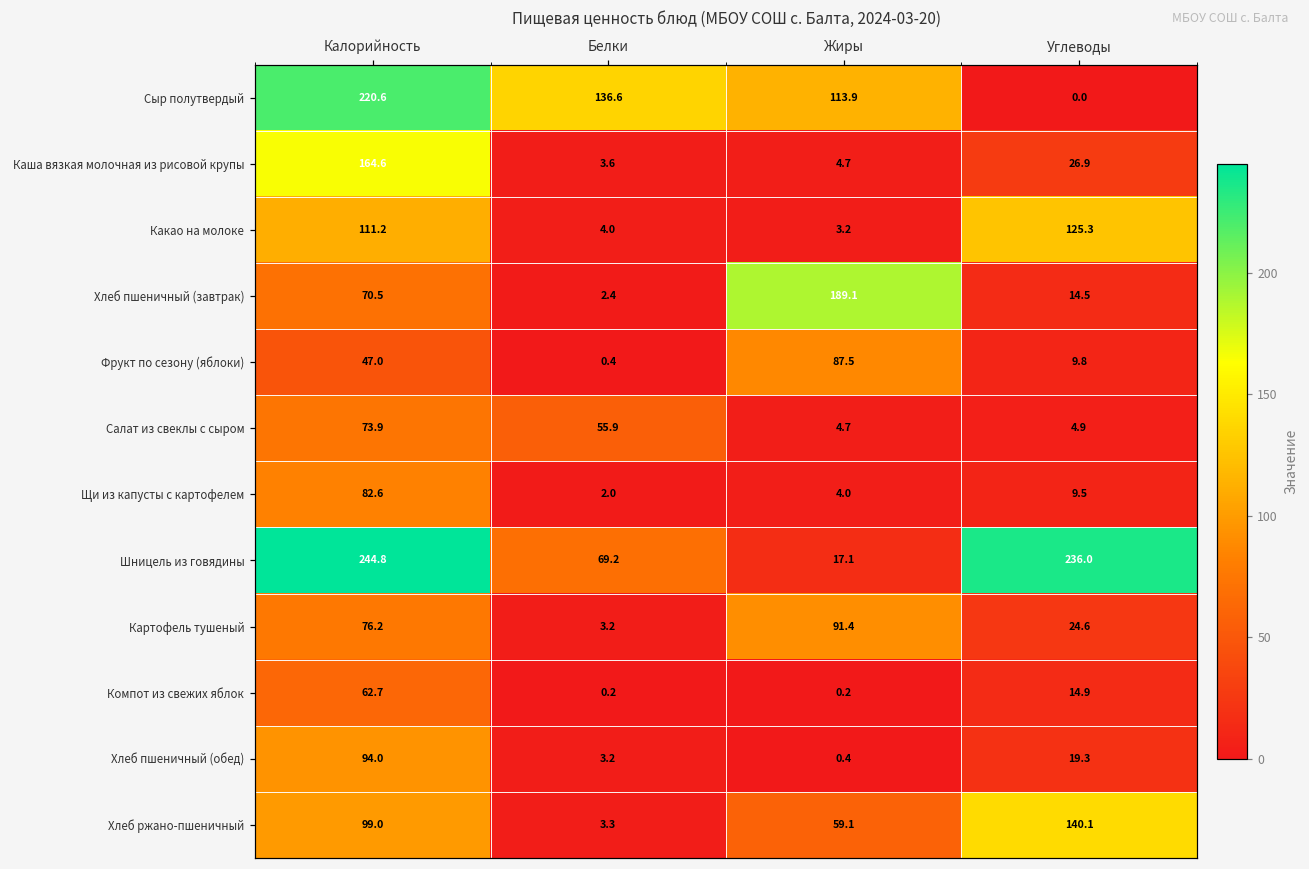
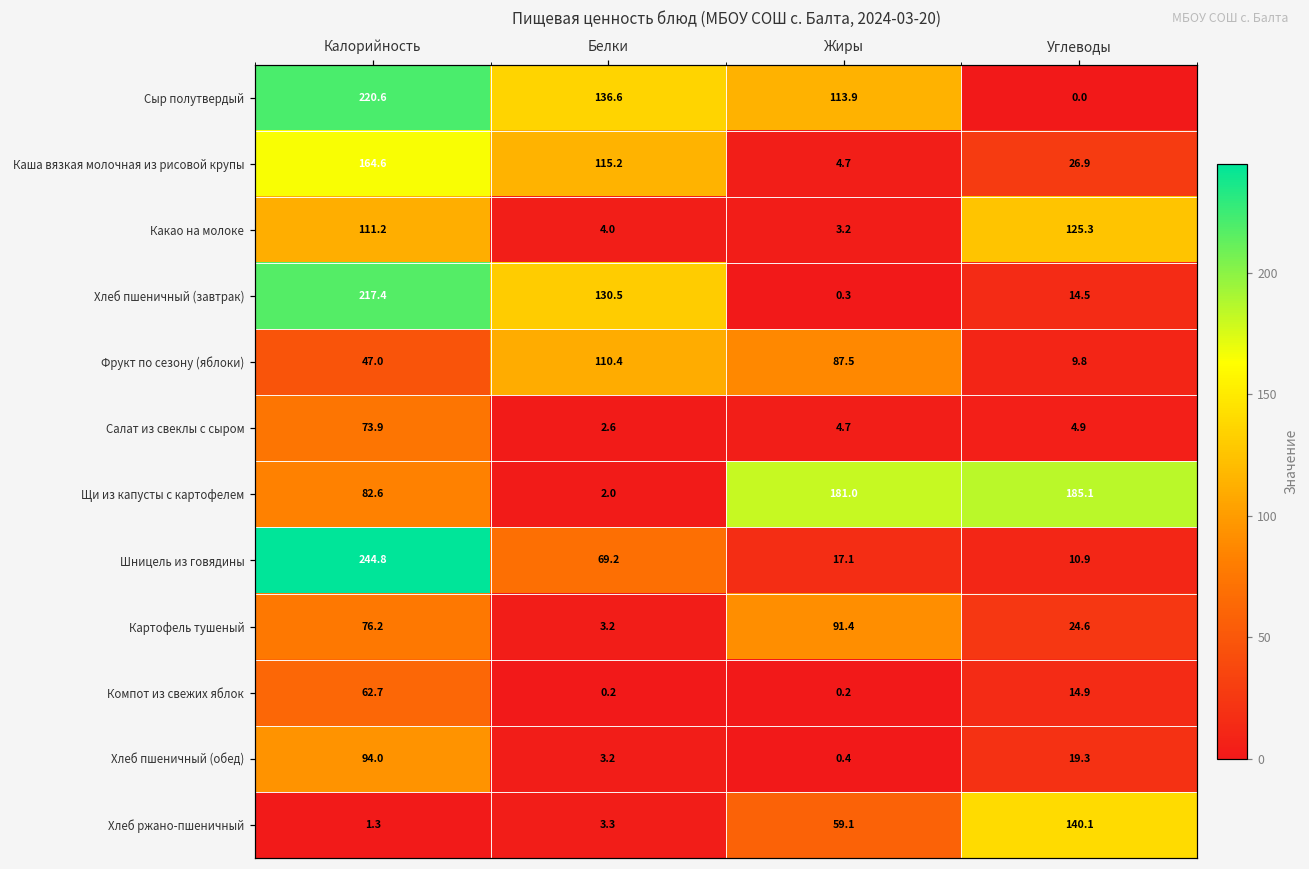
Каша вязкая молочная из рисовой крупы, Белки: 3.6 -> 115.2
Хлеб пшеничный (завтрак), Калорийность: 70.5 -> 217.4
Хлеб пшеничный (завтрак), Белки: 2.4 -> 130.5
Хлеб пшеничный (завтрак), Жиры: 189.1 -> 0.3
Фрукт по сезону (яблоки), Белки: 0.4 -> 110.4
Салат из свеклы с сыром, Белки: 55.9 -> 2.6
Щи из капусты с картофелем, Жиры: 4.0 -> 181.0
Щи из капусты с картофелем, Углеводы: 9.5 -> 185.1
Шницель из говядины, Углеводы: 236.0 -> 10.9
Хлеб ржано-пшеничный, Калорийность: 99.0 -> 1.3
